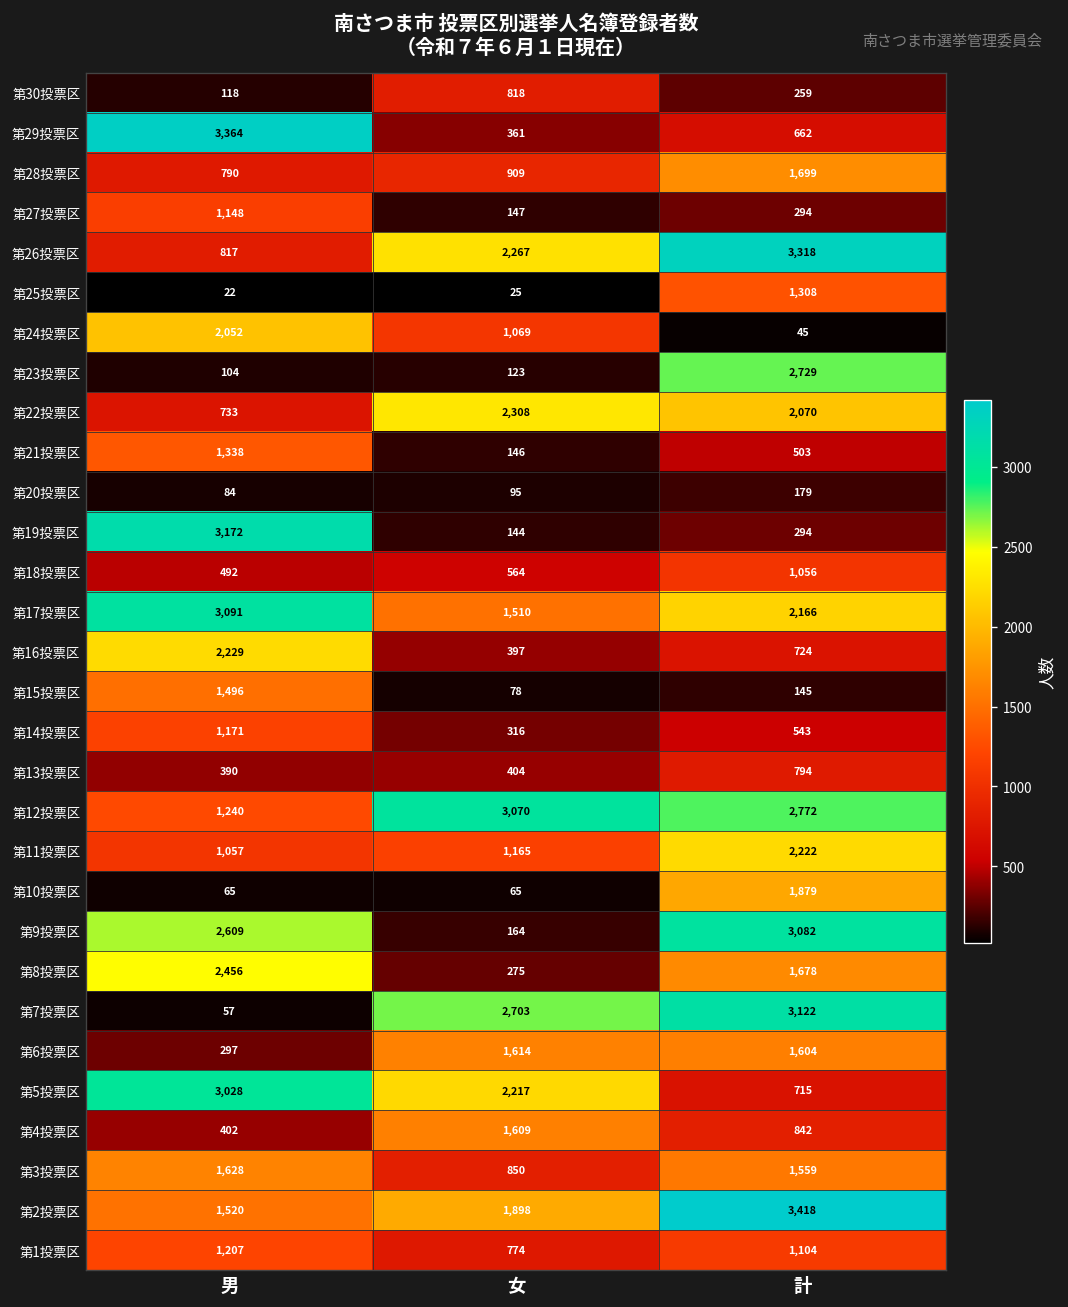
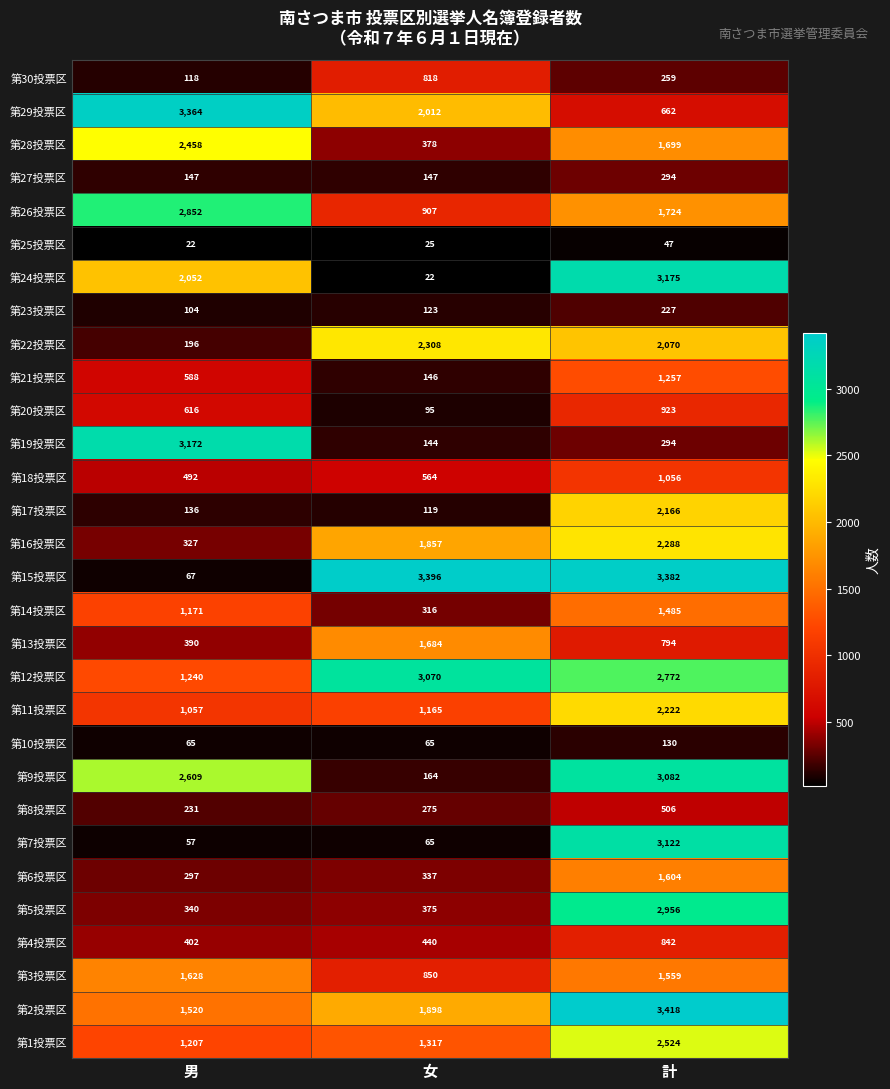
第29投票区, 女: 361 -> 2,012
第28投票区, 男: 790 -> 2,458
第28投票区, 女: 909 -> 378
第27投票区, 男: 1,148 -> 147
第26投票区, 男: 817 -> 2,852
第26投票区, 女: 2,267 -> 907
第26投票区, 計: 3,318 -> 1,724
第25投票区, 計: 1,308 -> 47
第24投票区, 女: 1,069 -> 22
第24投票区, 計: 45 -> 3,175
第23投票区, 計: 2,729 -> 227
第22投票区, 男: 733 -> 196
第21投票区, 男: 1,338 -> 588
第21投票区, 計: 503 -> 1,257
第20投票区, 男: 84 -> 616
第20投票区, 計: 179 -> 923
第17投票区, 男: 3,091 -> 136
第17投票区, 女: 1,510 -> 119
第16投票区, 男: 2,229 -> 327
第16投票区, 女: 397 -> 1,857
第16投票区, 計: 724 -> 2,288
第15投票区, 男: 1,496 -> 67
第15投票区, 女: 78 -> 3,396
第15投票区, 計: 145 -> 3,382
第14投票区, 計: 543 -> 1,485
第13投票区, 女: 404 -> 1,684
第10投票区, 計: 1,879 -> 130
第8投票区, 男: 2,456 -> 231
第8投票区, 計: 1,678 -> 506
第7投票区, 女: 2,703 -> 65
第6投票区, 女: 1,614 -> 337
第5投票区, 男: 3,028 -> 340
第5投票区, 女: 2,217 -> 375
第5投票区, 計: 715 -> 2,956
第4投票区, 女: 1,609 -> 440
第1投票区, 女: 774 -> 1,317
第1投票区, 計: 1,104 -> 2,524
